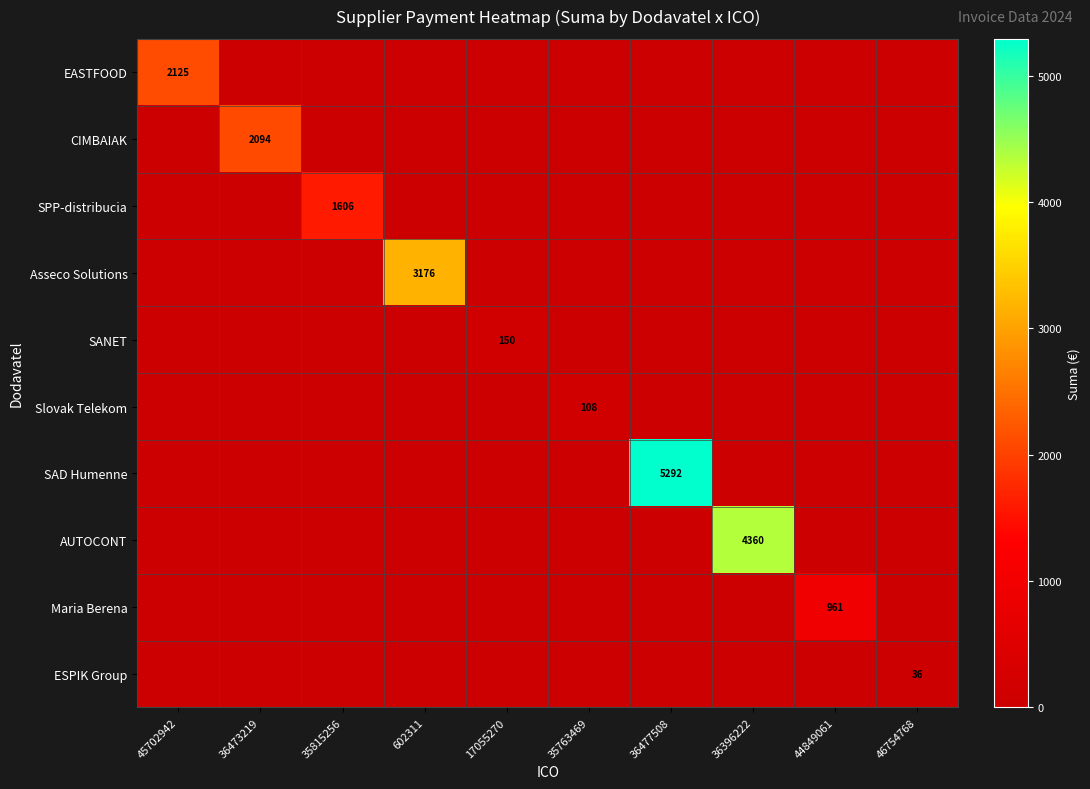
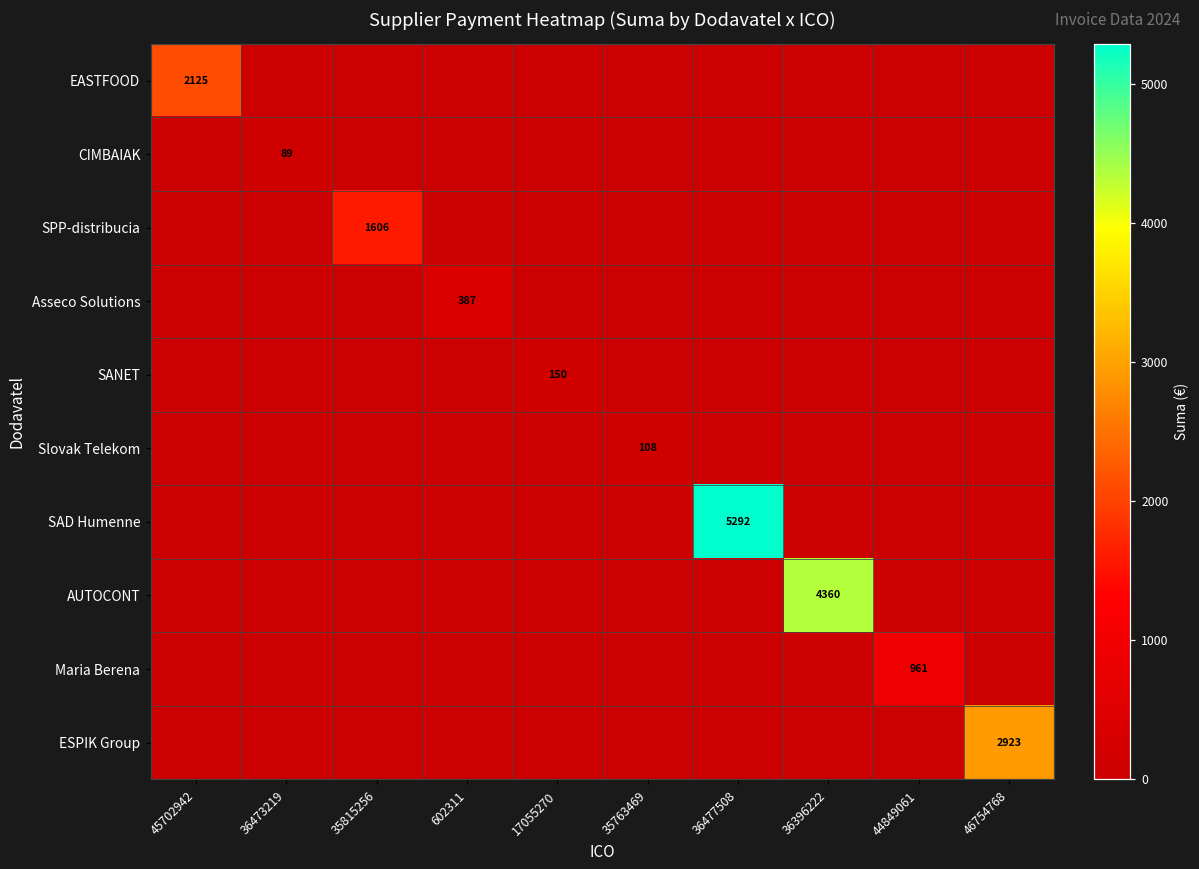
CIMBAIAK, 36473219: 2094 -> 89
Asseco Solutions, 602311: 3176 -> 387
ESPIK Group, 46754768: 36 -> 2923
